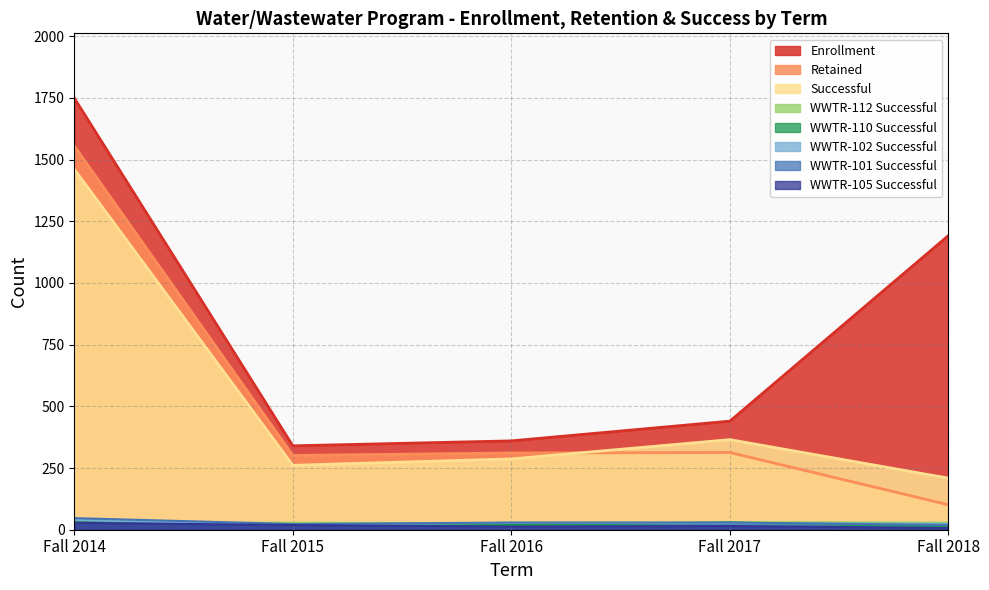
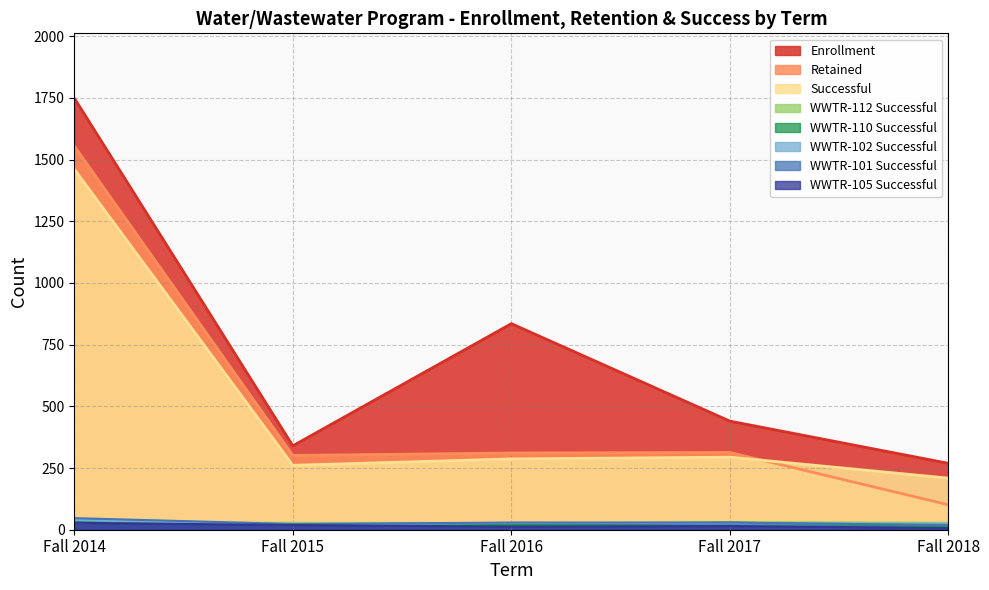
Enrollment, Fall 2016: 360 -> 840
Successful, Fall 2017: 370 -> 290
Enrollment, Fall 2018: 1190 -> 270
